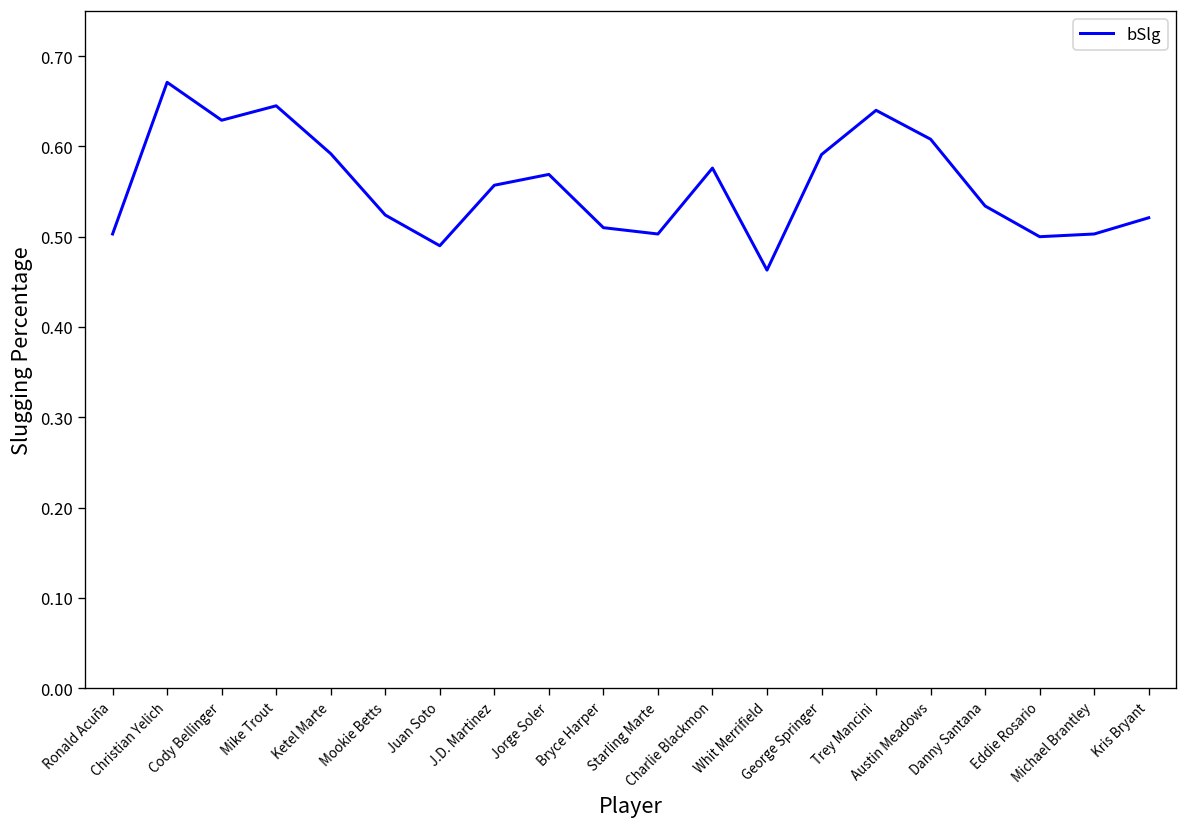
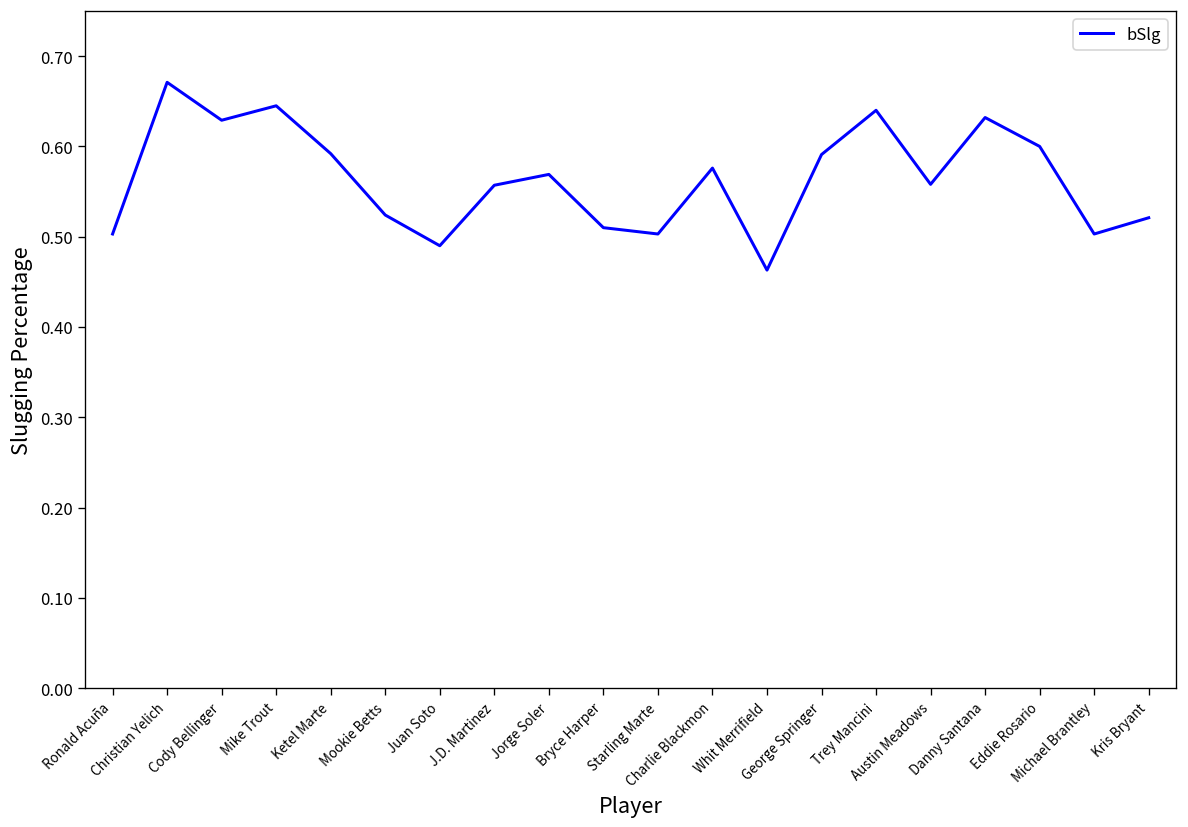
Austin Meadows: 0.61 -> 0.56
Danny Santana: 0.53 -> 0.63
Eddie Rosario: 0.5 -> 0.6
